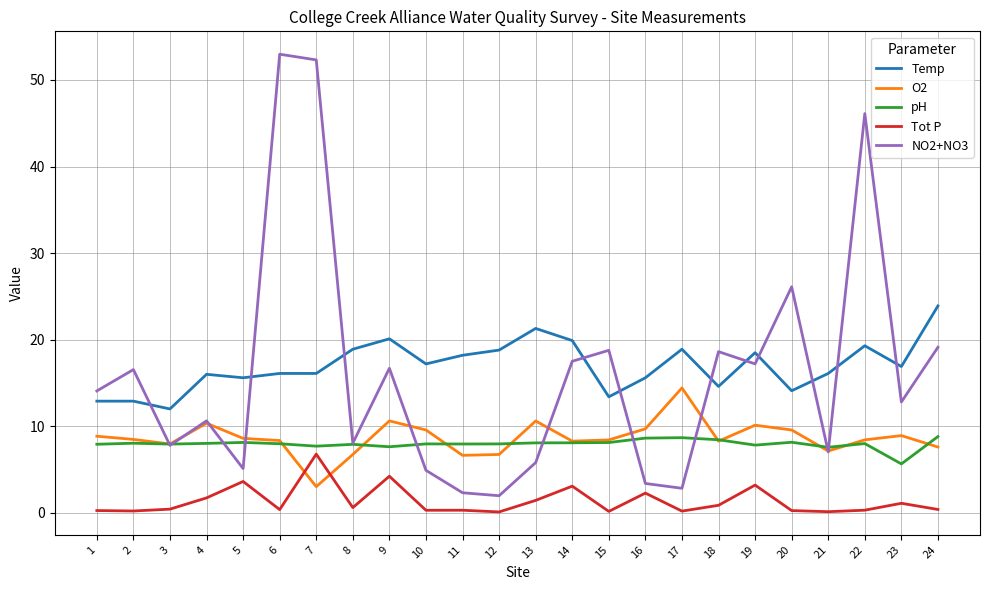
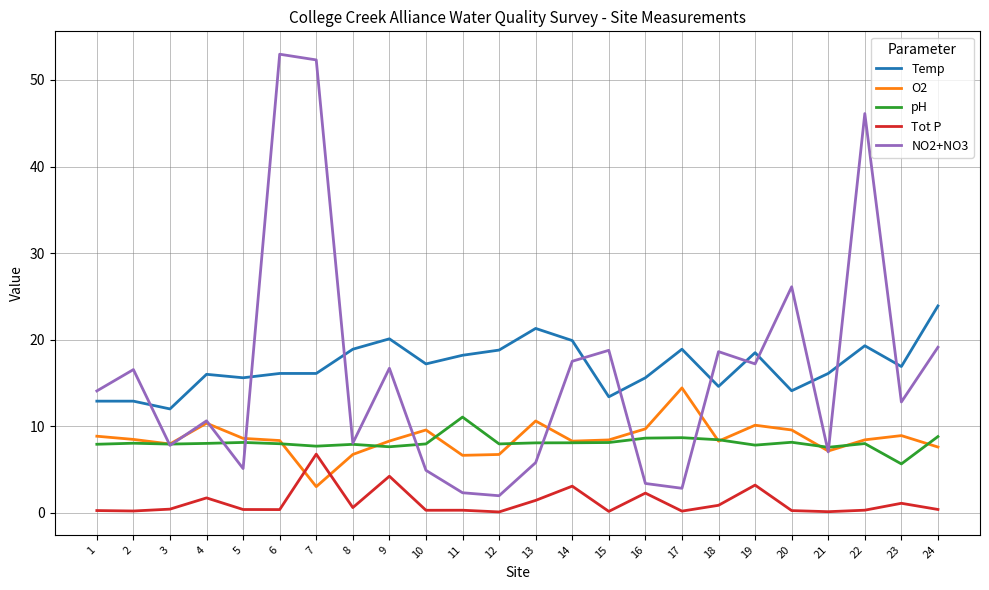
Tot P, 5: 4 -> 0
O2, 9: 11 -> 8
pH, 11: 8 -> 11
